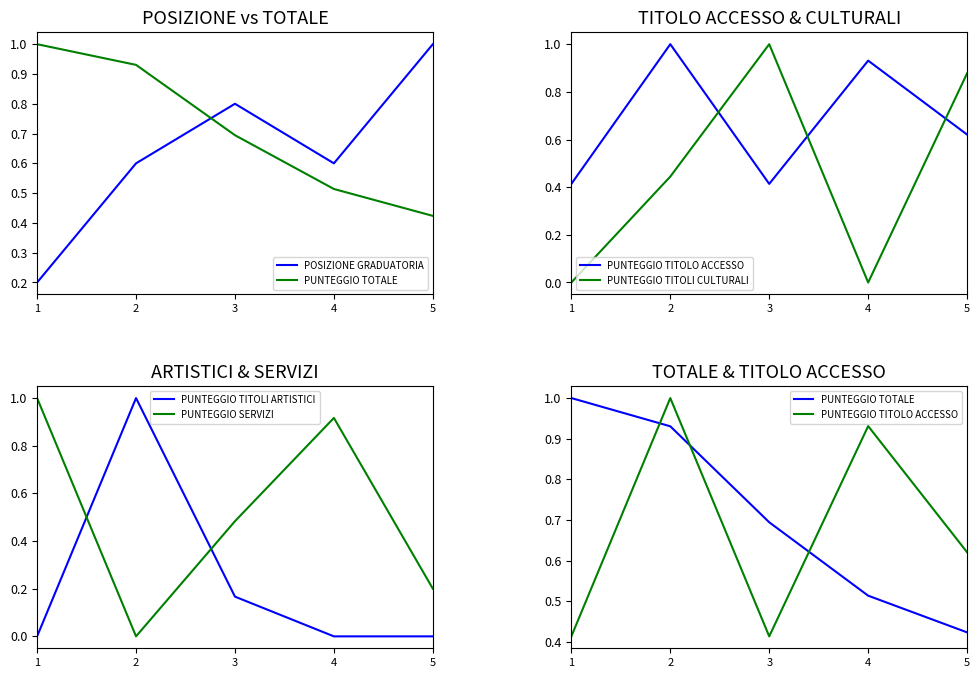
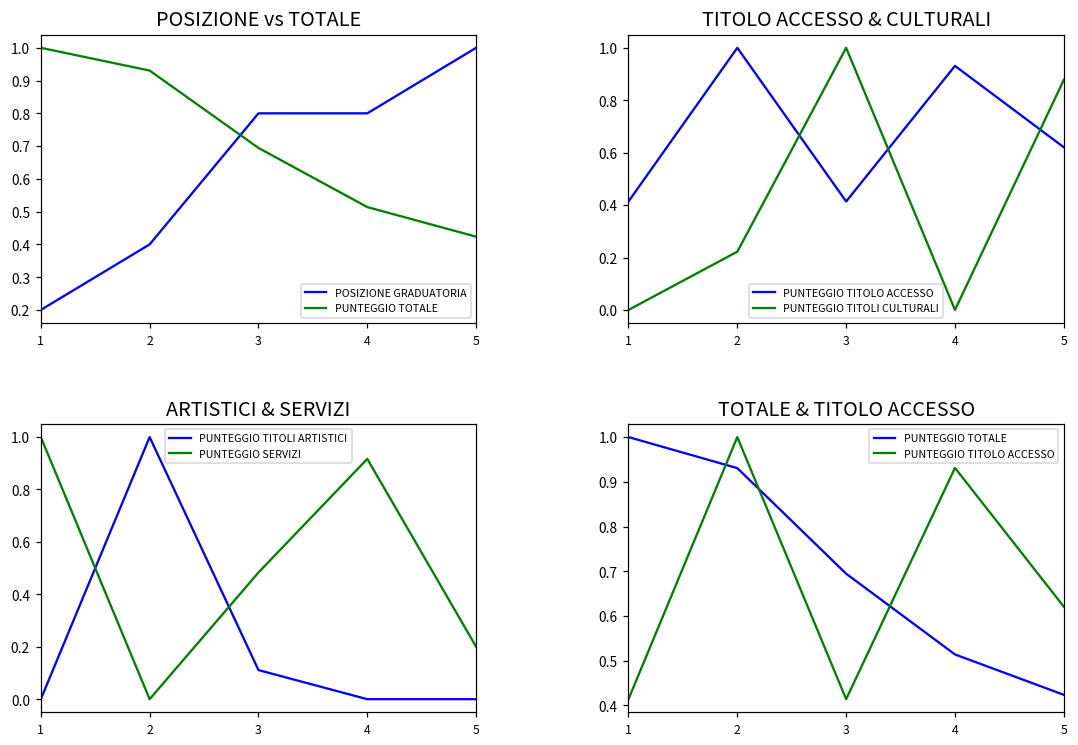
POSIZIONE vs TOTALE, POSIZIONE GRADUATORIA, 2: 0.60 -> 0.40
POSIZIONE vs TOTALE, POSIZIONE GRADUATORIA, 4: 0.60 -> 0.80
TITOLO ACCESSO & CULTURALI, PUNTEGGIO TITOLI CULTURALI, 2: 0.44 -> 0.22
ARTISTICI & SERVIZI, PUNTEGGIO TITOLI ARTISTICI, 3: 0.17 -> 0.11
